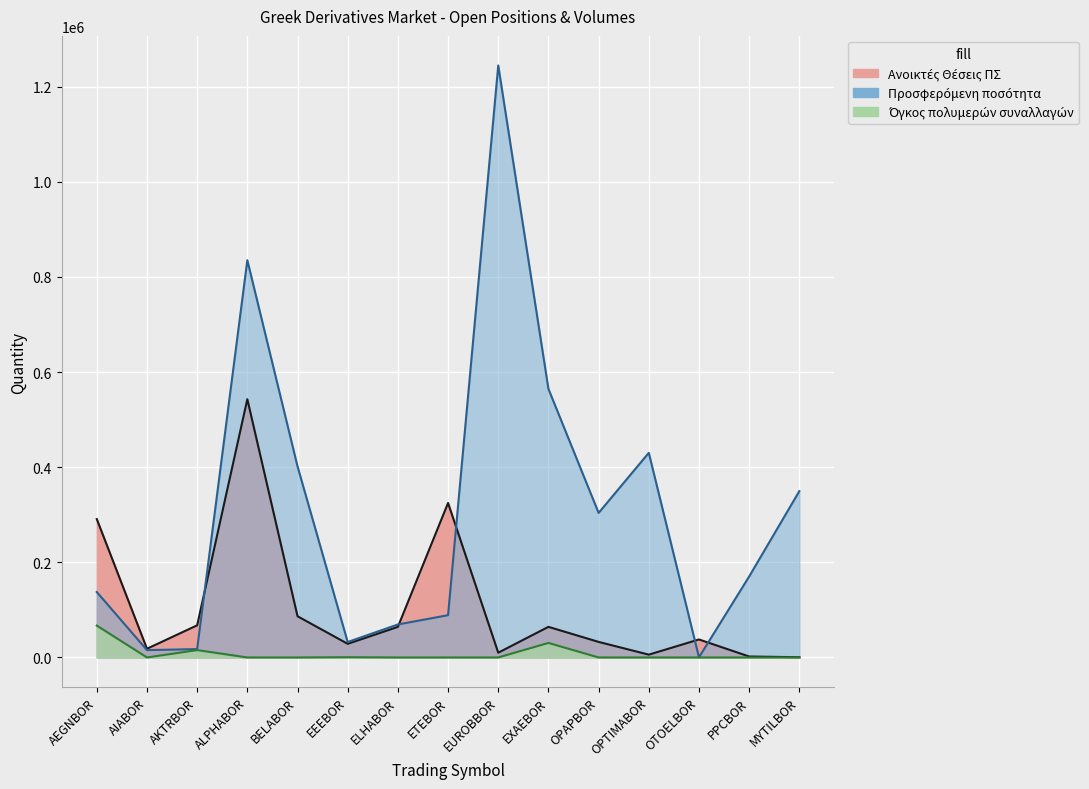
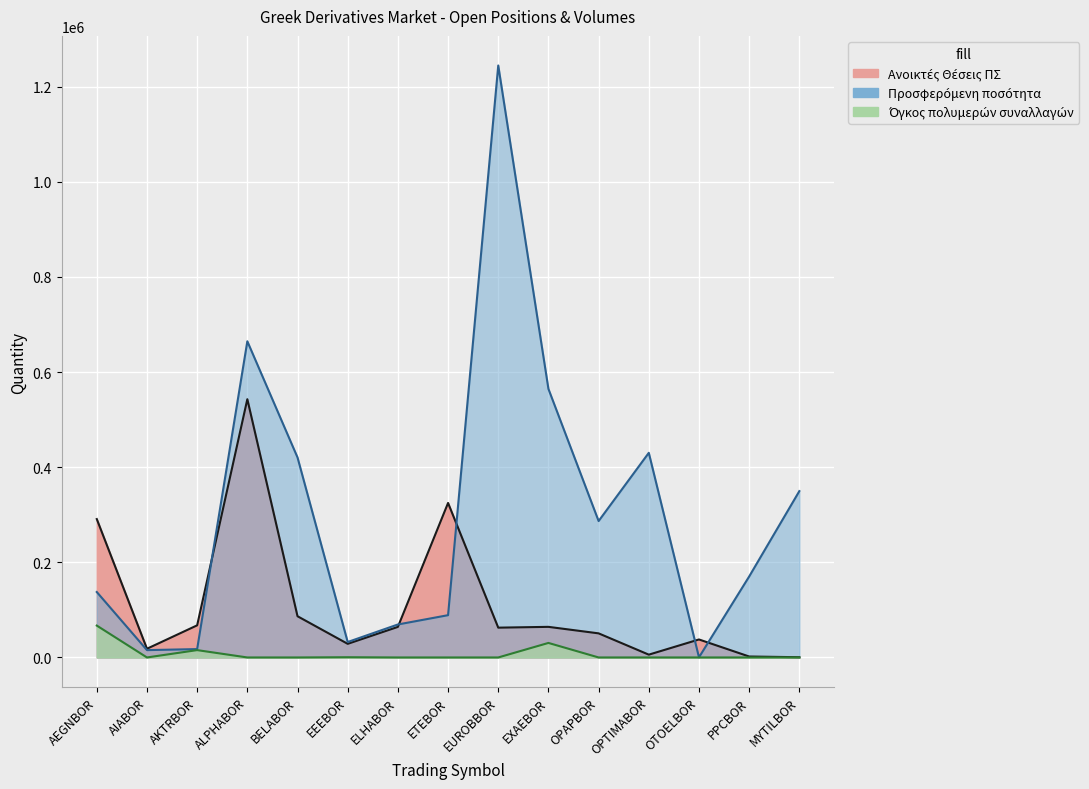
Προσφερόμενη ποσότητα, ALPHABOR: 840000 -> 660000
Προσφερόμενη ποσότητα, BELABOR: 400000 -> 420000
Ανοικτές Θέσεις ΠΣ, EUROBBOR: 10000 -> 60000
Ανοικτές Θέσεις ΠΣ, OPAPBOR: 30000 -> 50000
Προσφερόμενη ποσότητα, OPAPBOR: 300000 -> 290000
